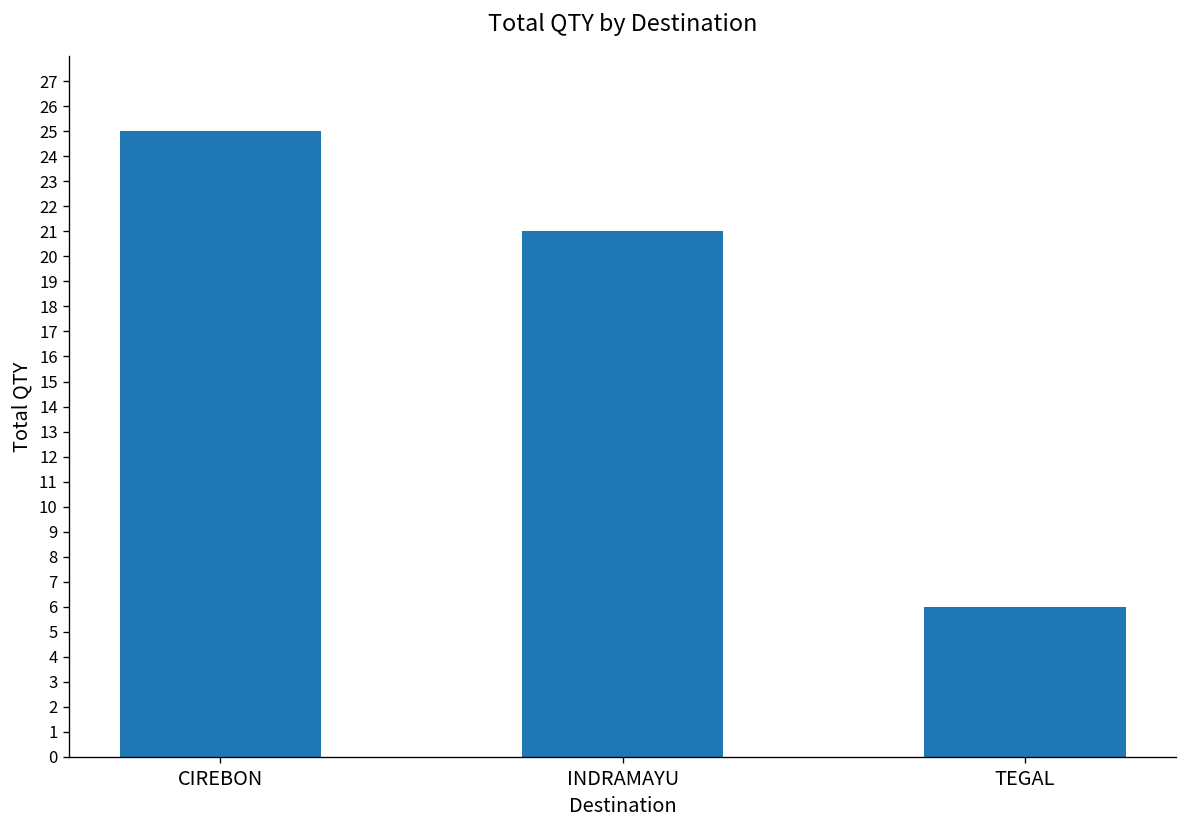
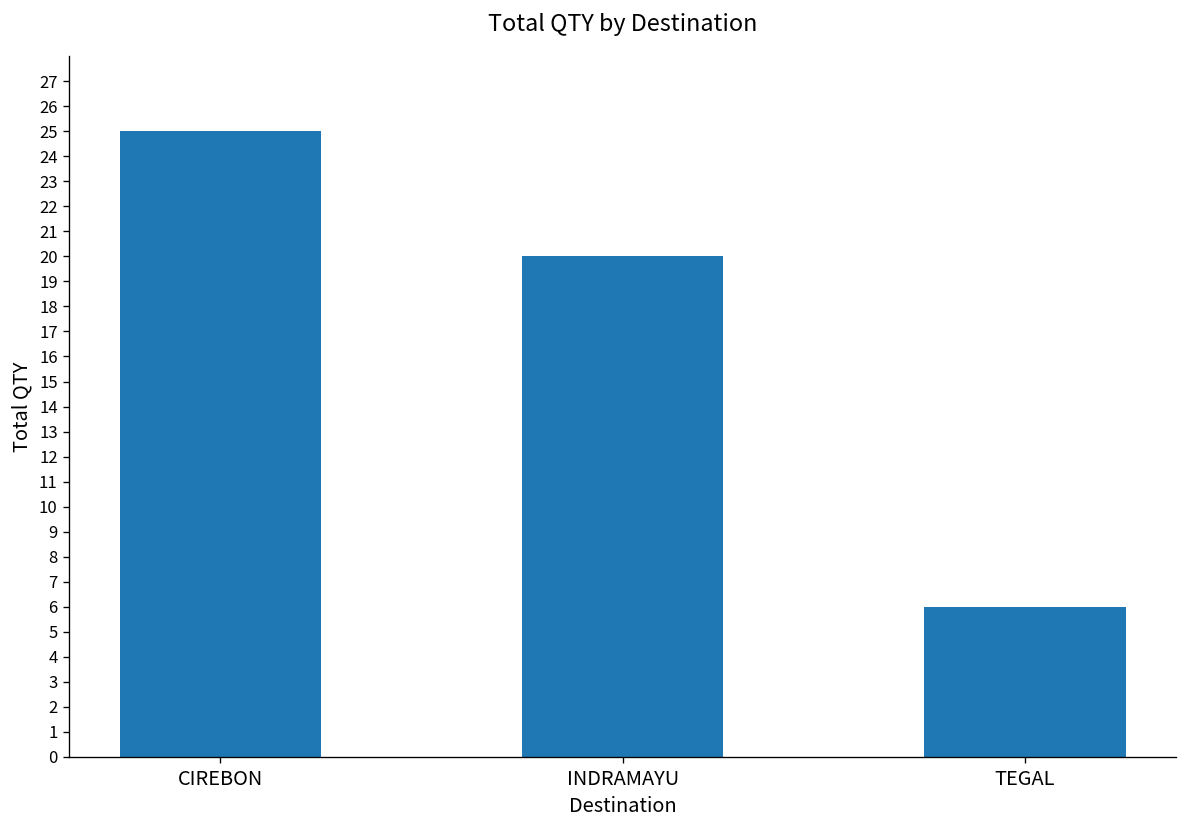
INDRAMAYU: 21 -> 20
